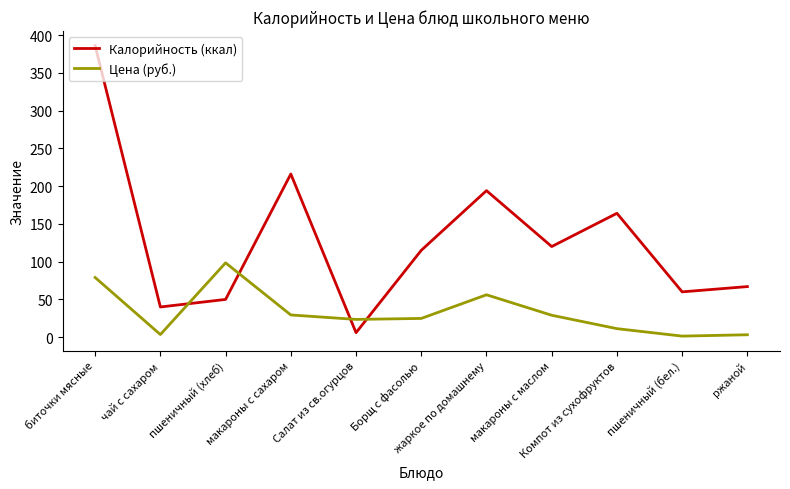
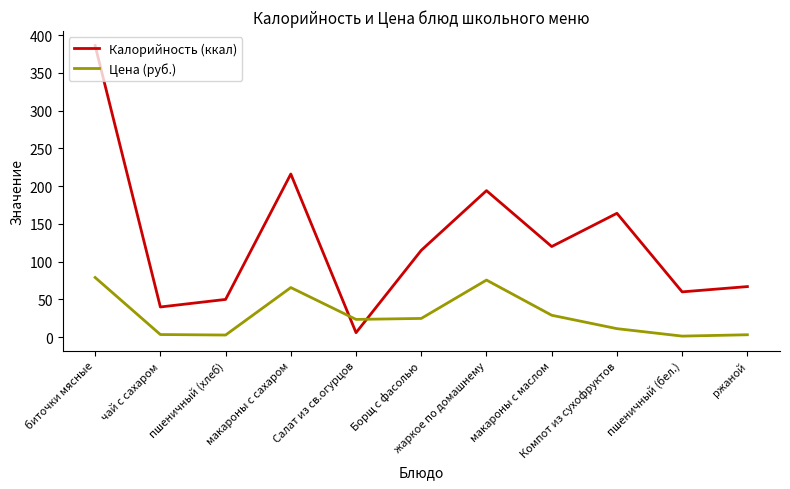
Цена (руб.), пшеничный (хлеб): 100 -> 0
Цена (руб.), макароны с сахаром: 30 -> 70
Цена (руб.), жаркое по домашнему: 60 -> 80
